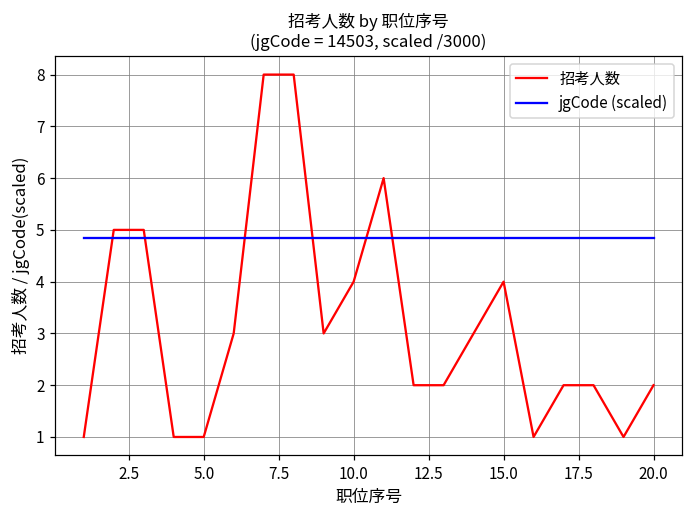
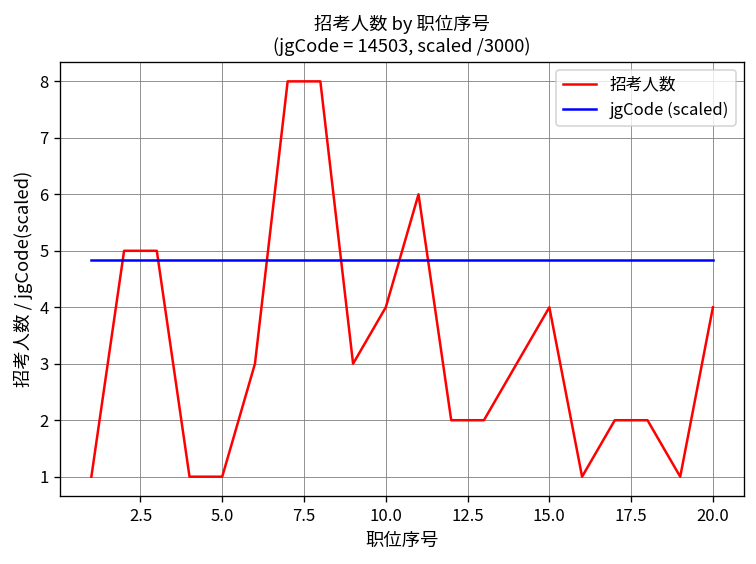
招考人数, 20.0: 2 -> 4
